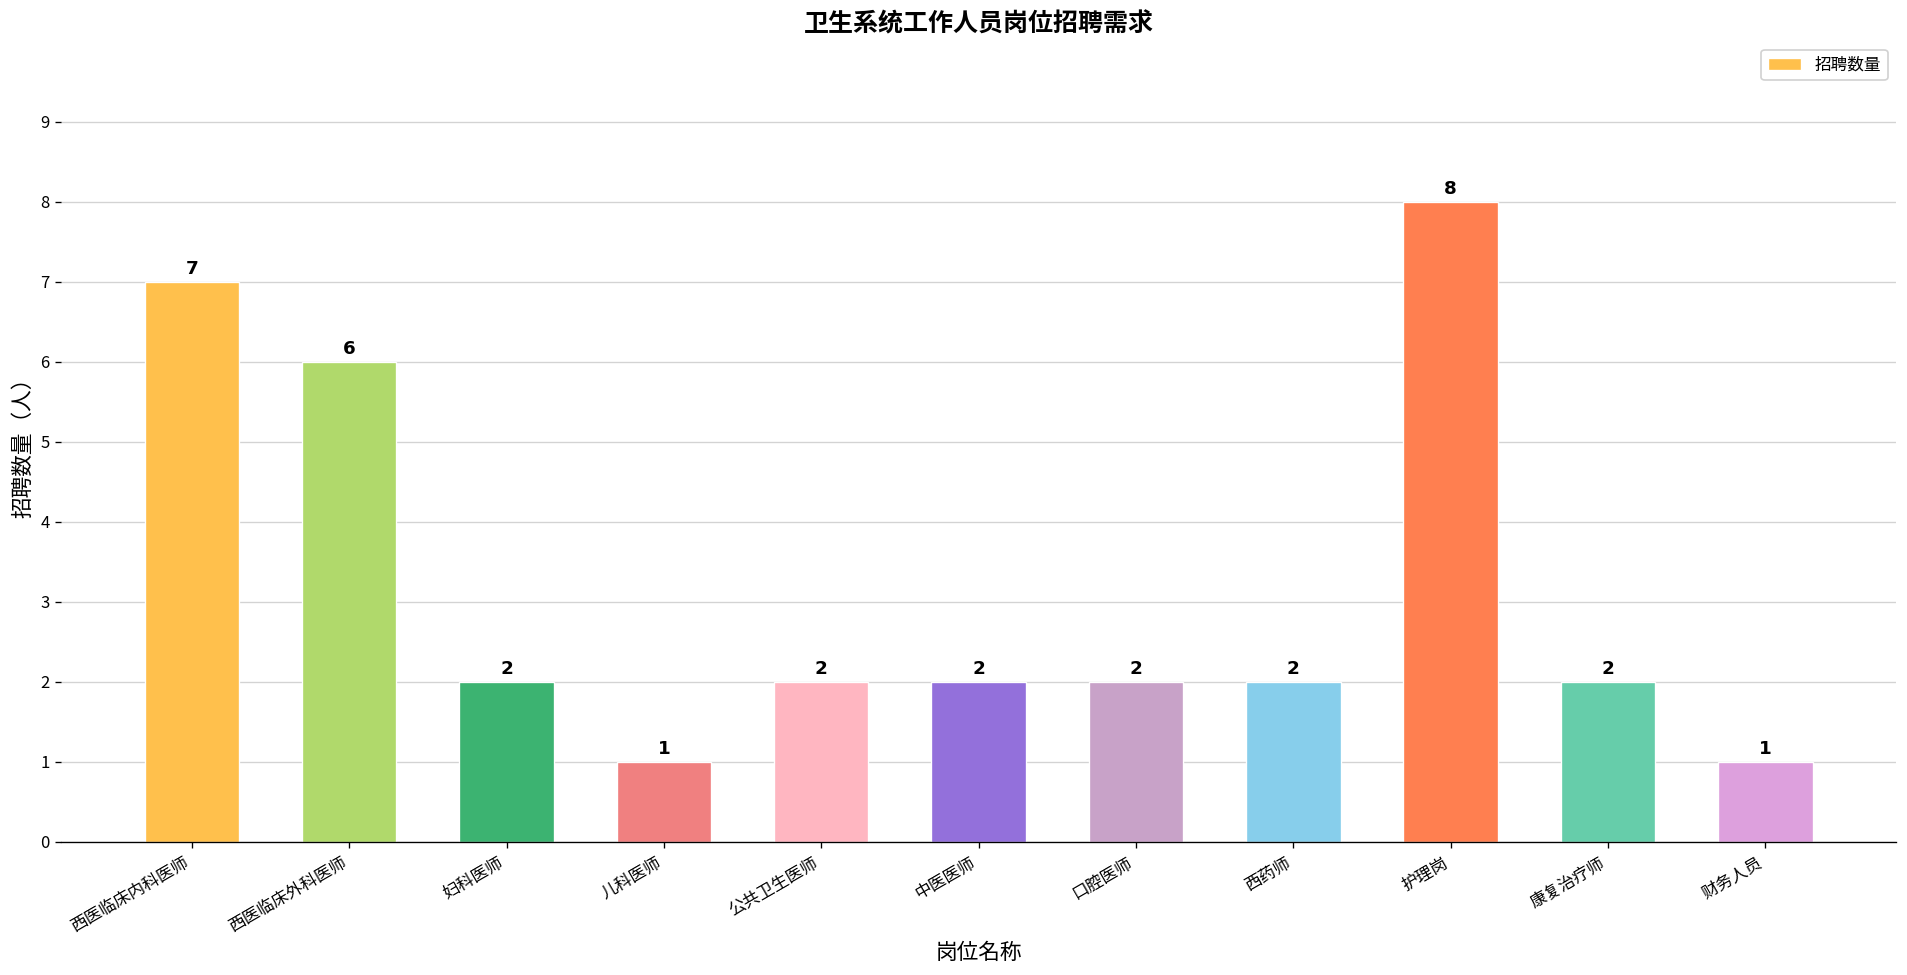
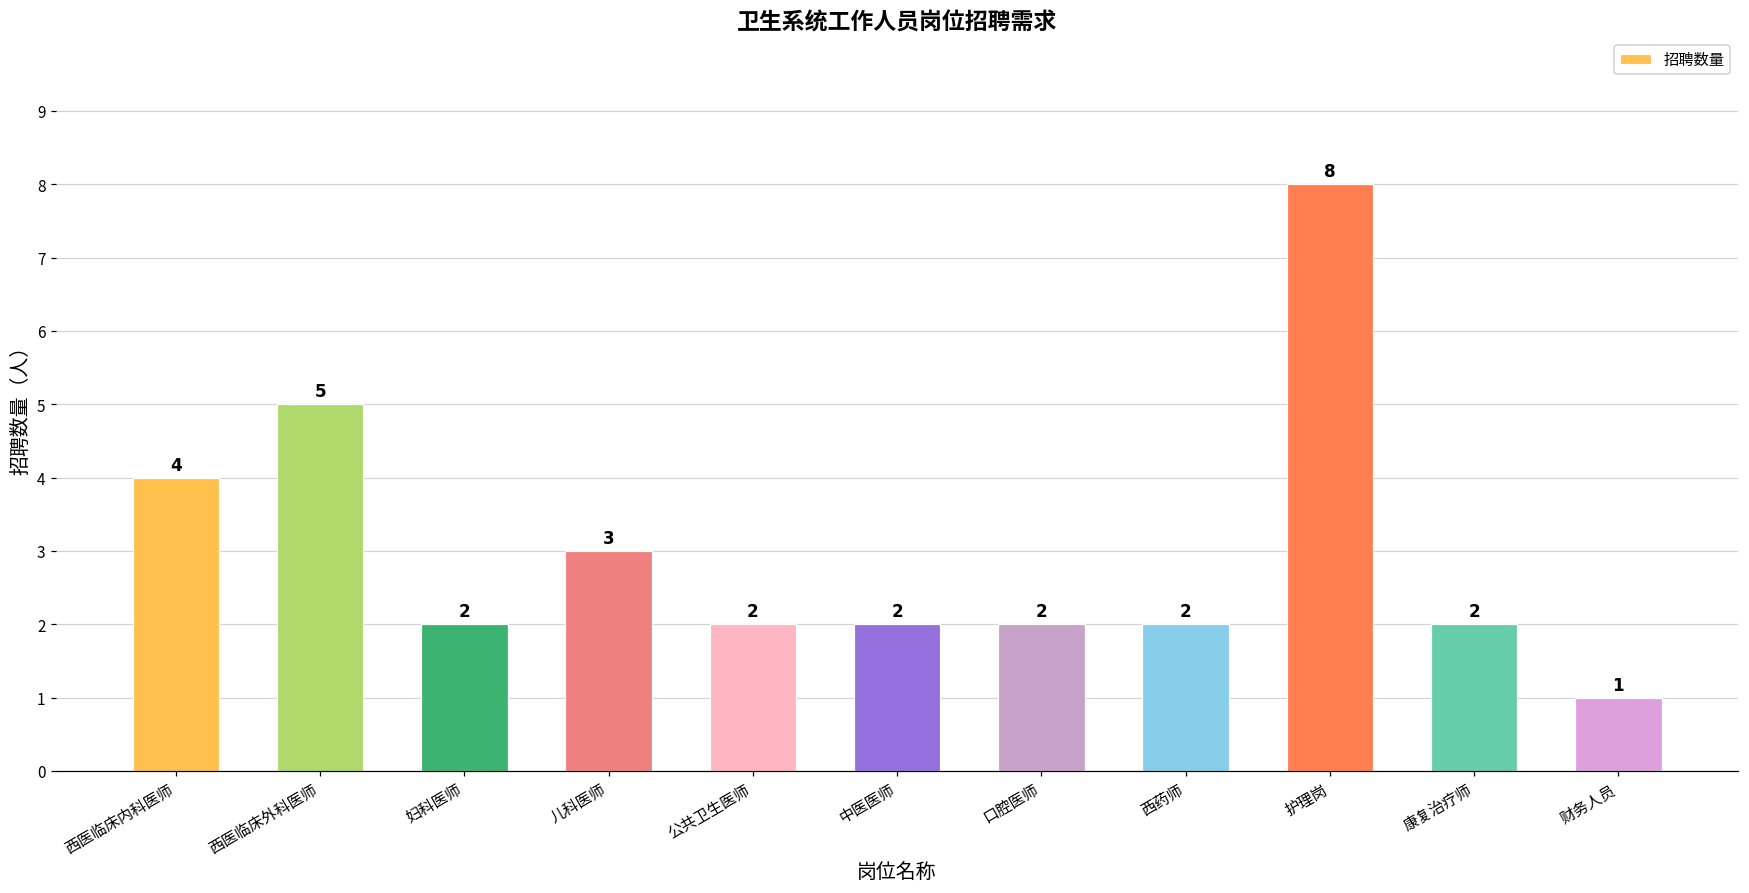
西医临床内科医师: 7 -> 4
西医临床外科医师: 6 -> 5
儿科医师: 1 -> 3
